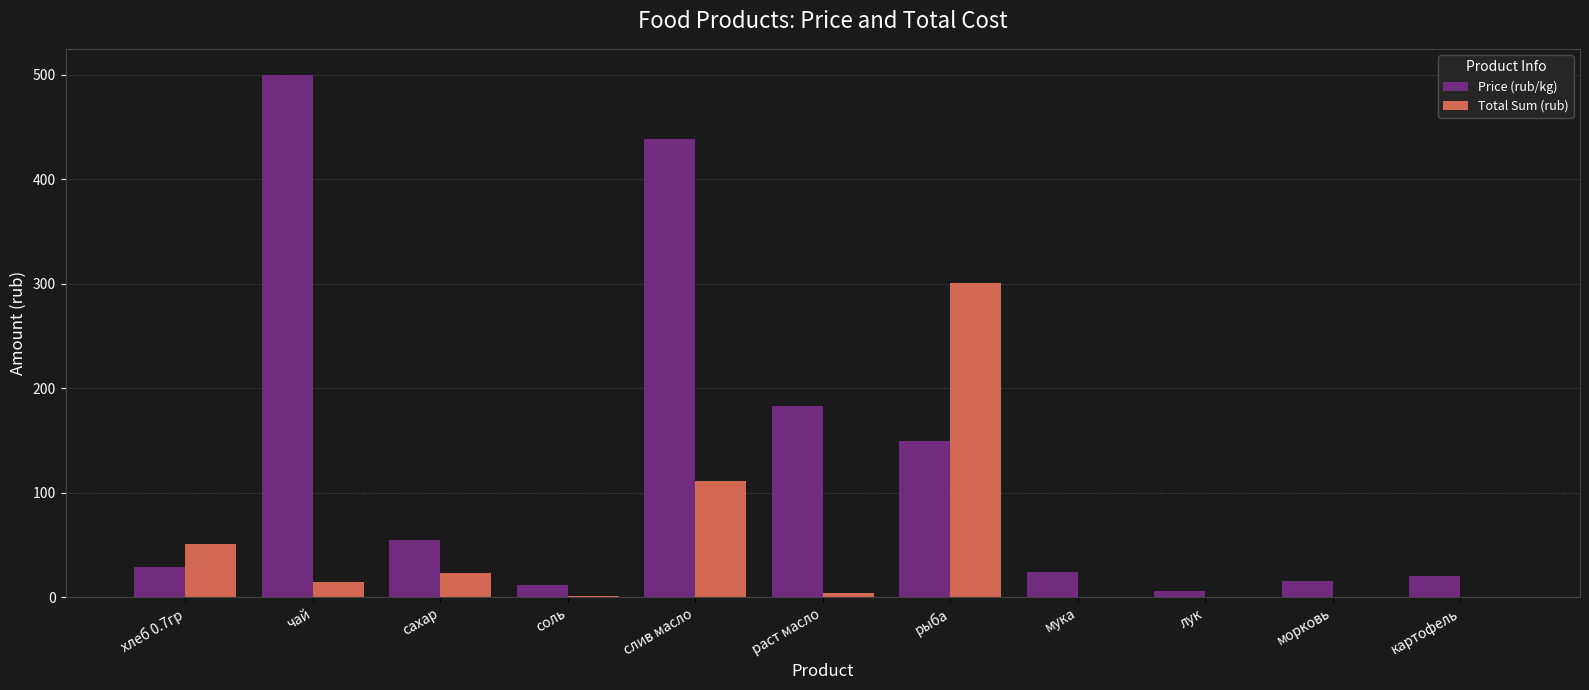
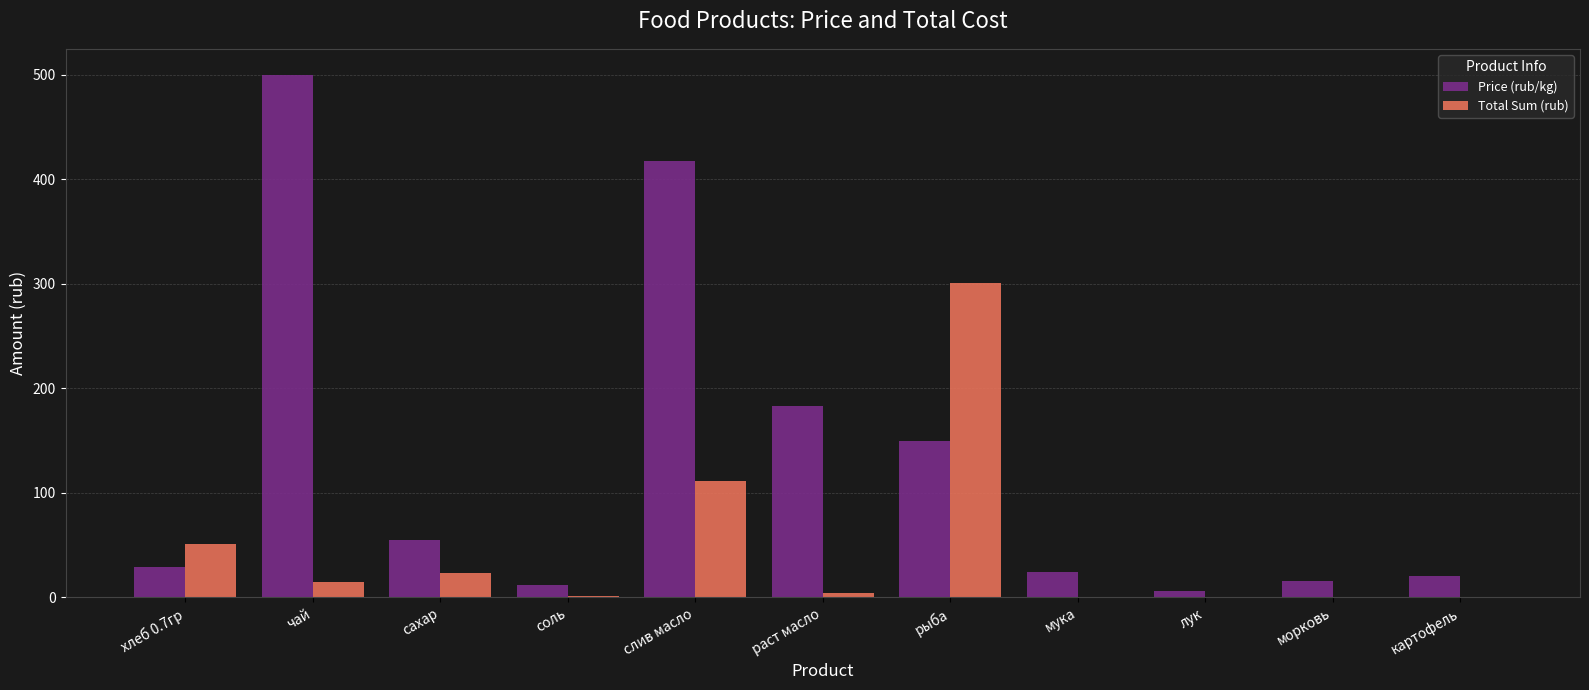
Price (rub/kg), слив масло: 439 -> 418
